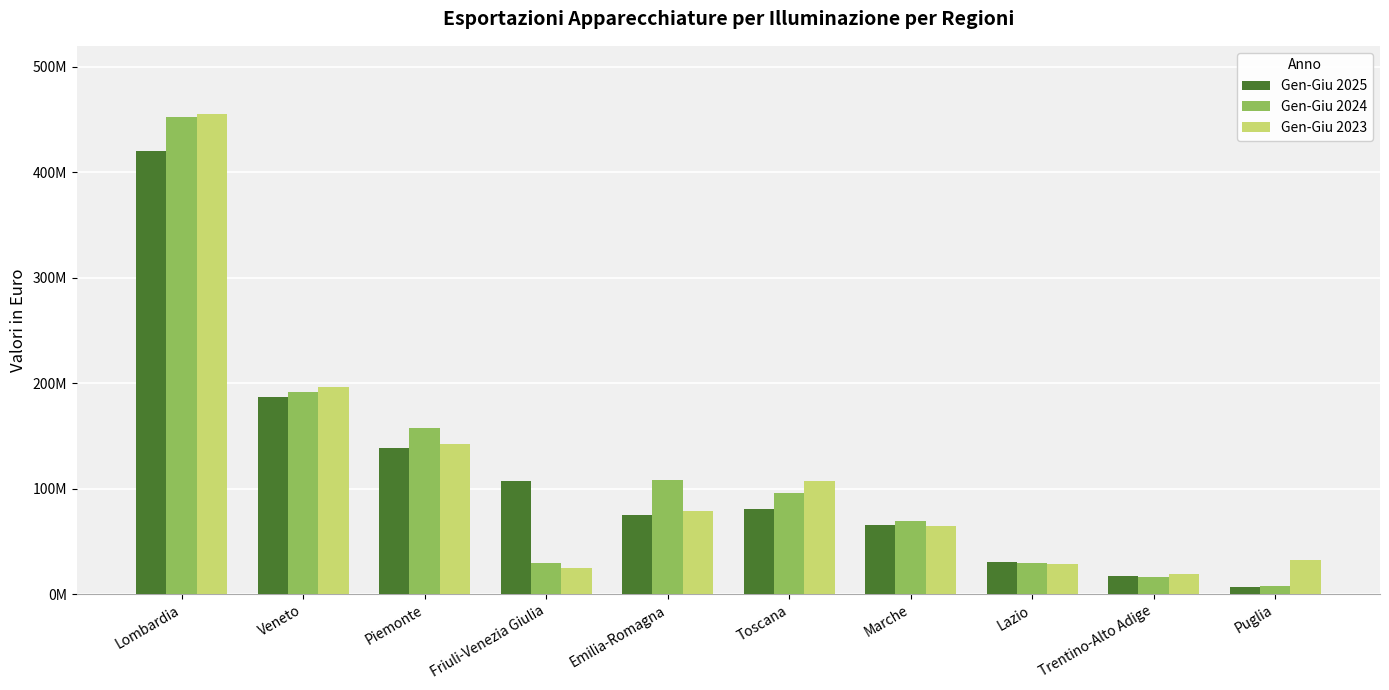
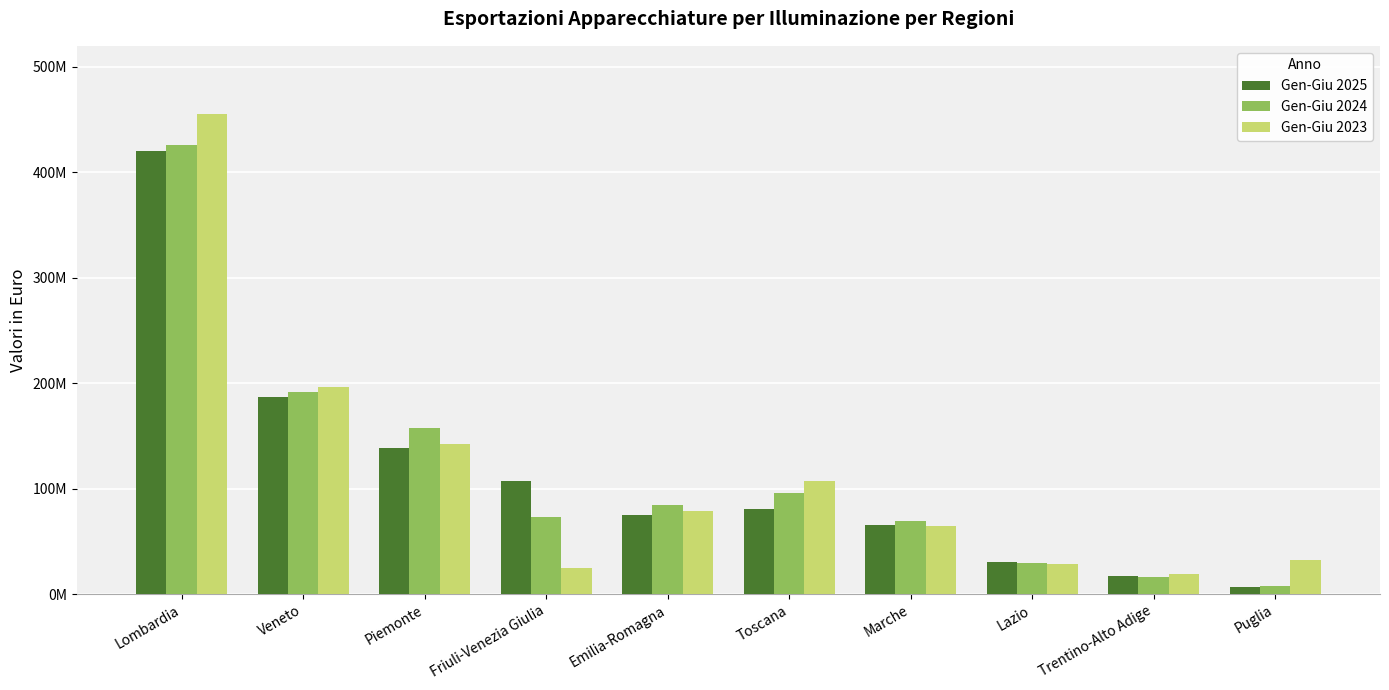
Gen-Giu 2024, Lombardia: 453000000 -> 426000000
Gen-Giu 2024, Friuli-Venezia Giulia: 29000000 -> 73000000
Gen-Giu 2024, Emilia-Romagna: 109000000 -> 84000000
